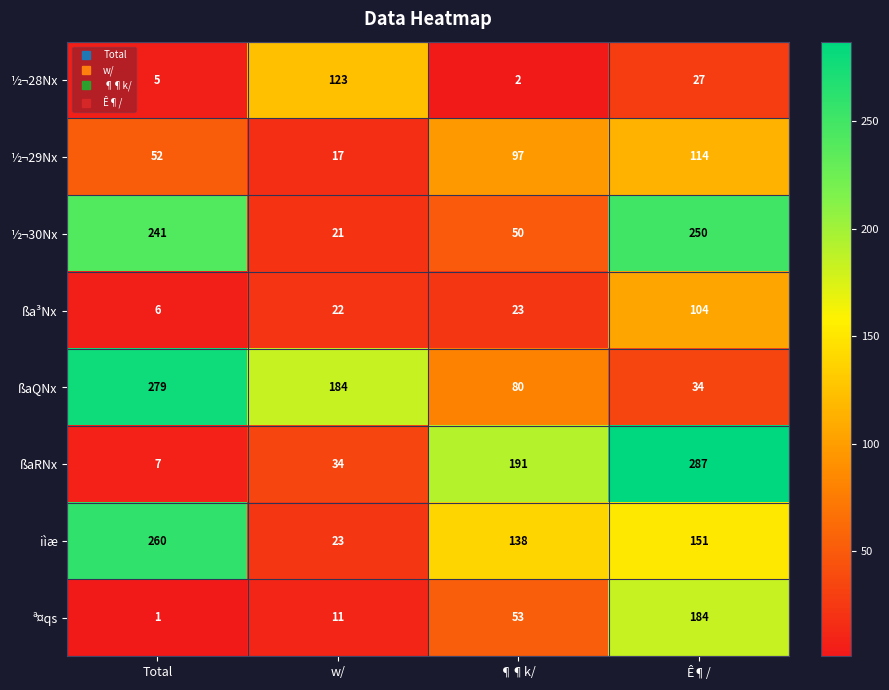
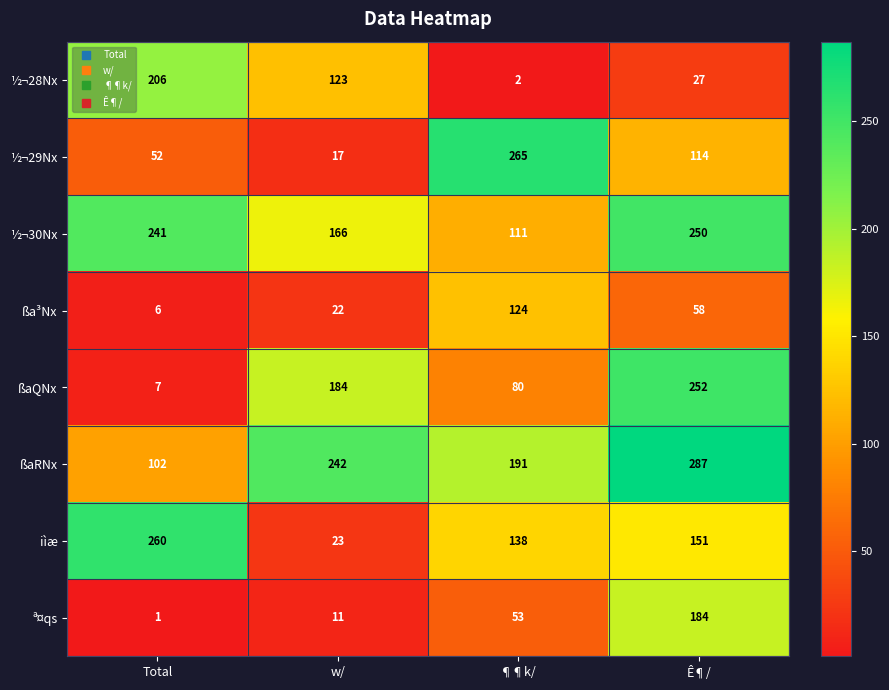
½¬28Nx, Total: 5 -> 206
½¬29Nx, ¶¶k/: 97 -> 265
½¬30Nx, w/: 21 -> 166
½¬30Nx, ¶¶k/: 50 -> 111
ßa³Nx, ¶¶k/: 23 -> 124
ßa³Nx, Ê¶/: 104 -> 58
ßaQNx, Total: 279 -> 7
ßaQNx, Ê¶/: 34 -> 252
ßaRNx, Total: 7 -> 102
ßaRNx, w/: 34 -> 242
